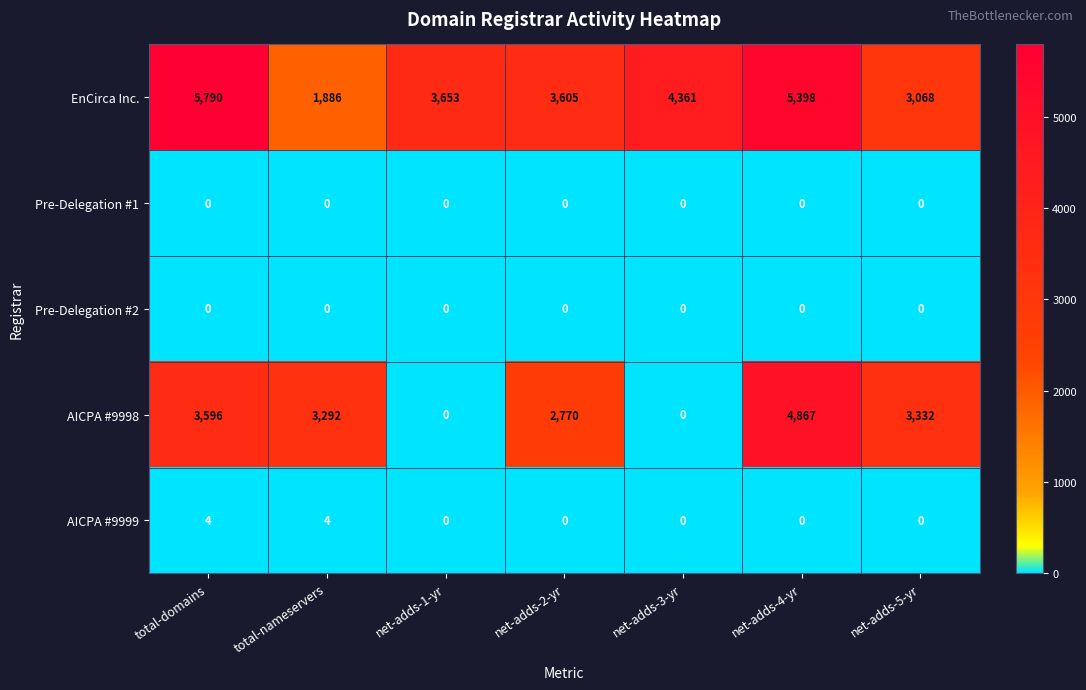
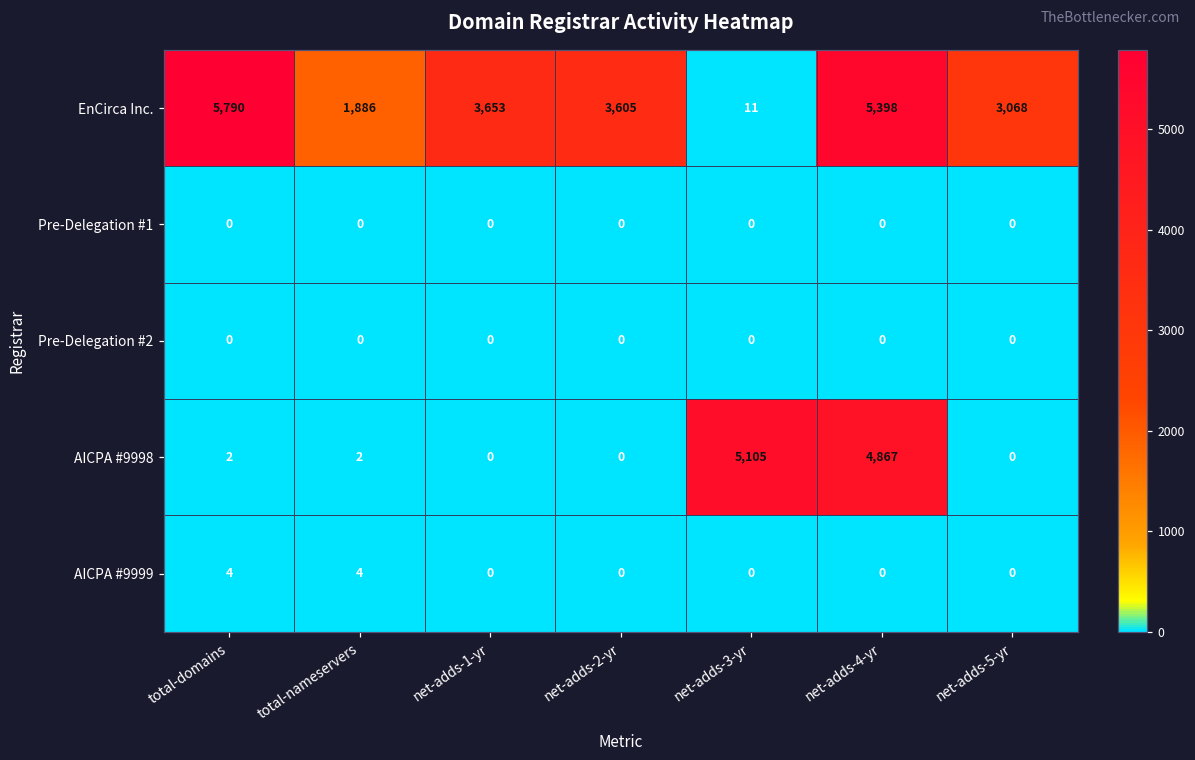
EnCirca Inc., net-adds-3-yr: 4,361 -> 11
AICPA #9998, total-domains: 3,596 -> 2
AICPA #9998, total-nameservers: 3,292 -> 2
AICPA #9998, net-adds-2-yr: 2,770 -> 0
AICPA #9998, net-adds-3-yr: 0 -> 5,105
AICPA #9998, net-adds-5-yr: 3,332 -> 0
